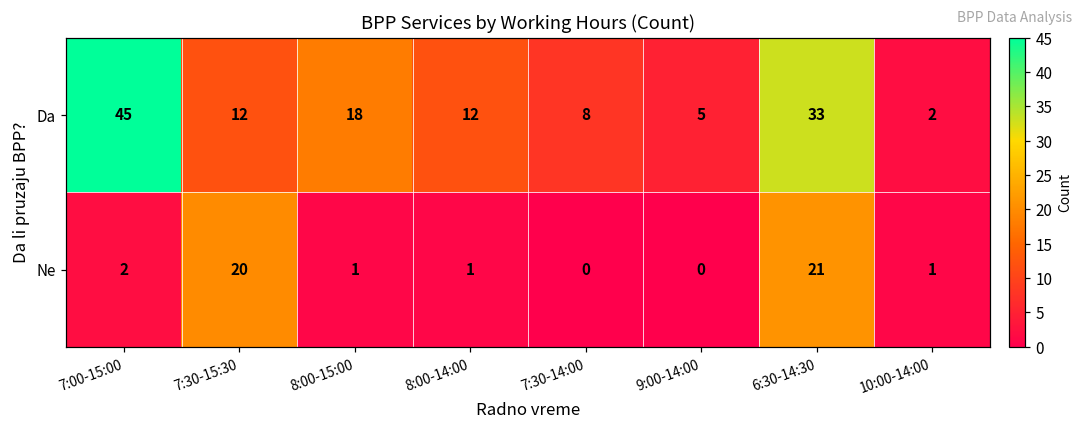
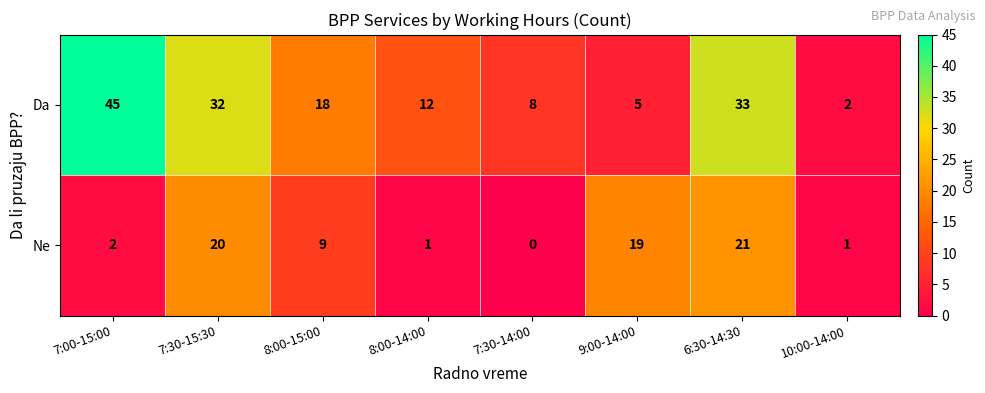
Da, 7:30-15:30: 12 -> 32
Ne, 8:00-15:00: 1 -> 9
Ne, 9:00-14:00: 0 -> 19
